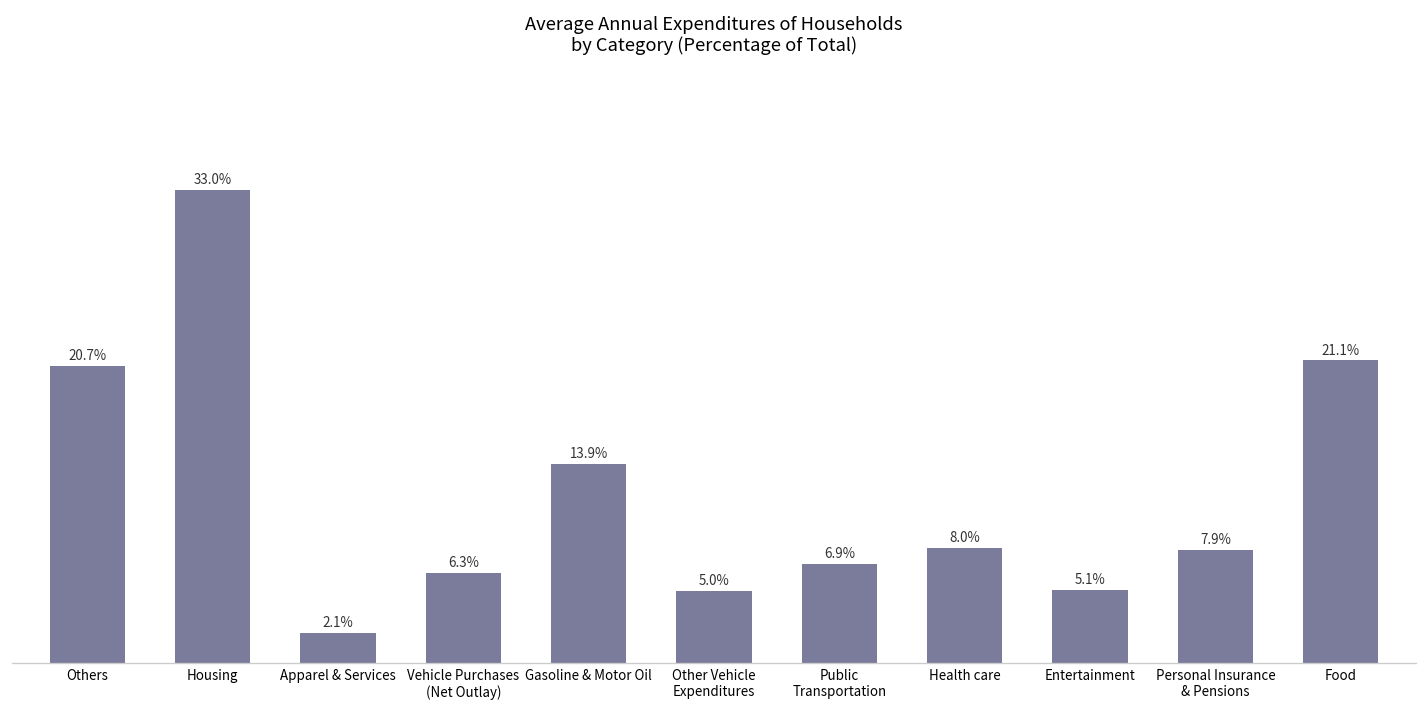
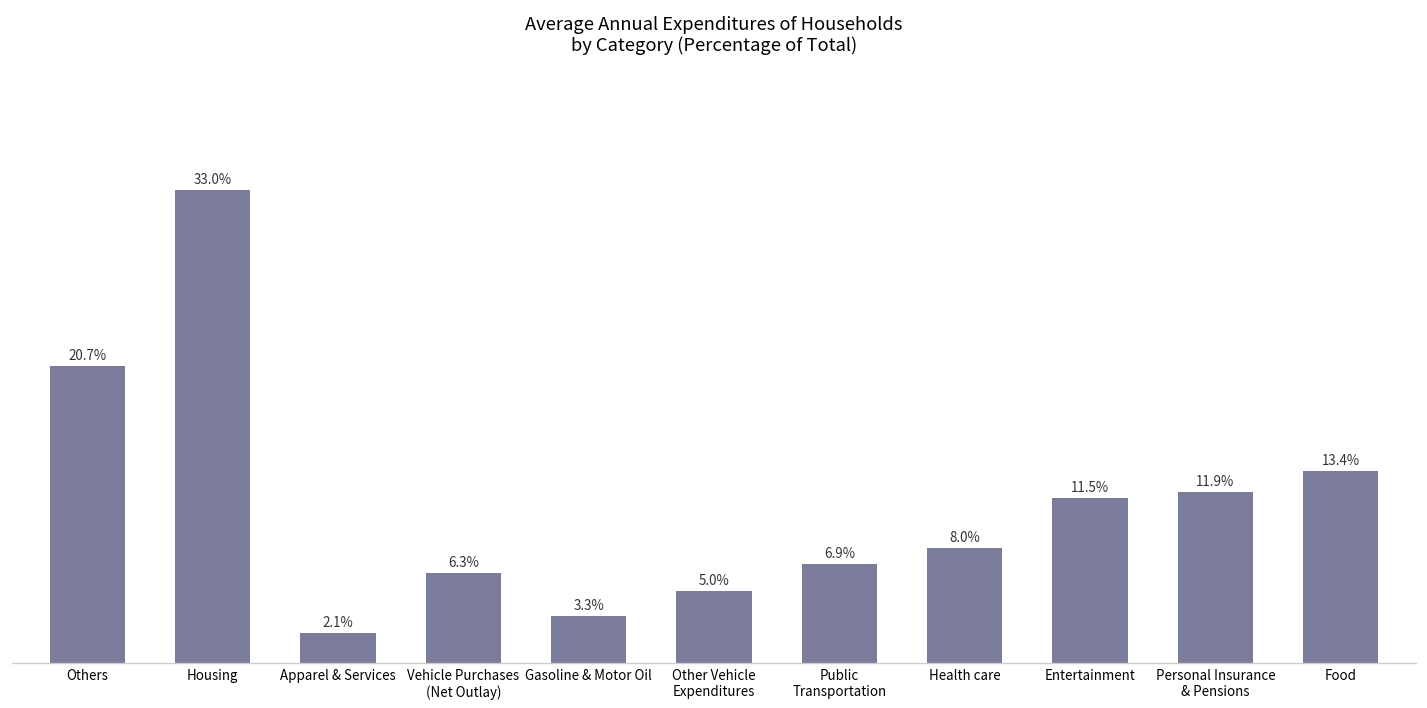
Gasoline & Motor Oil: 13.9% -> 3.3%
Entertainment: 5.1% -> 11.5%
Personal Insurance & Pensions: 7.9% -> 11.9%
Food: 21.1% -> 13.4%
